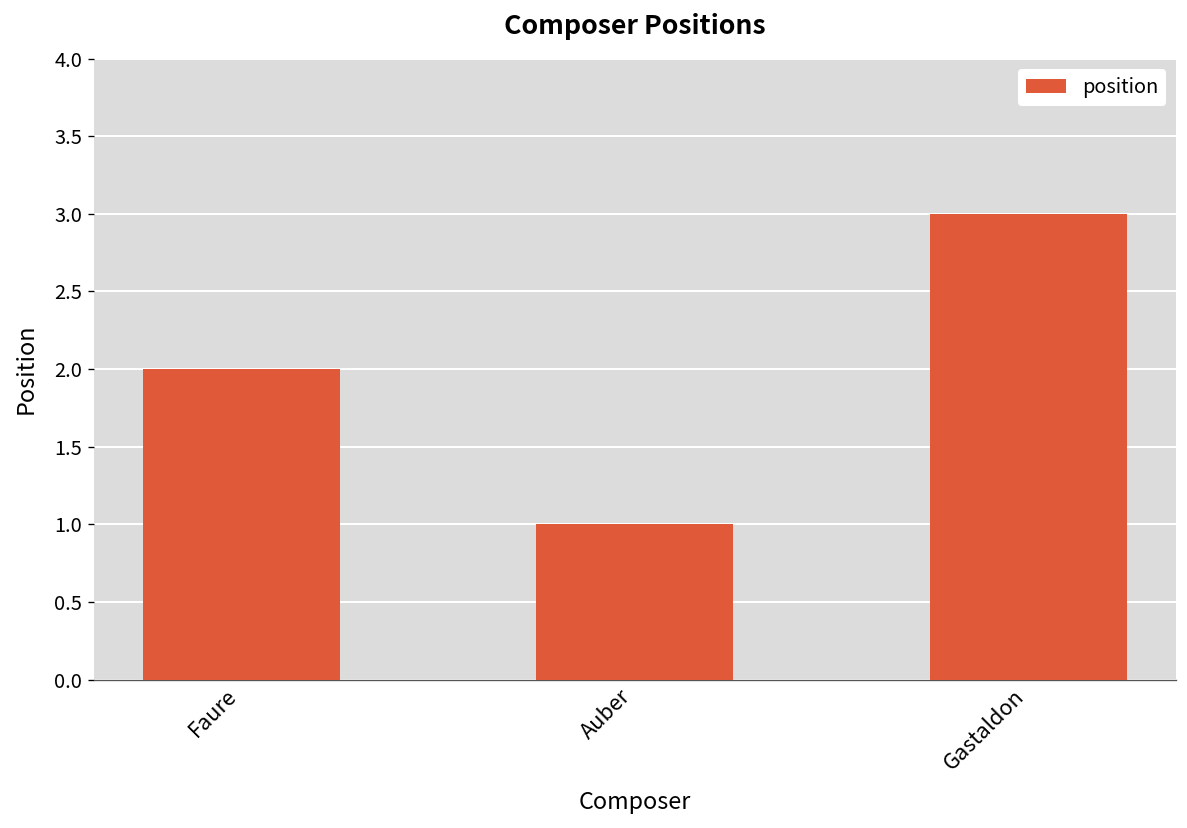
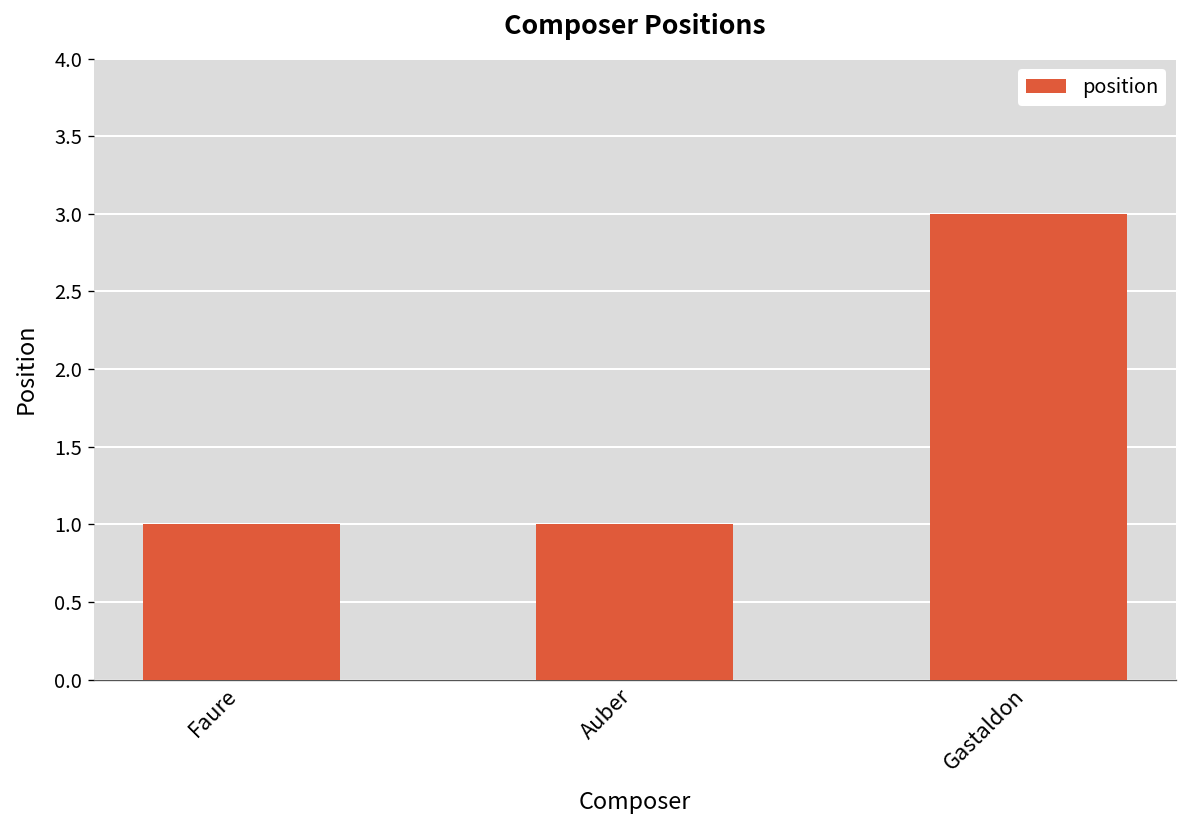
Faure: 2 -> 1
